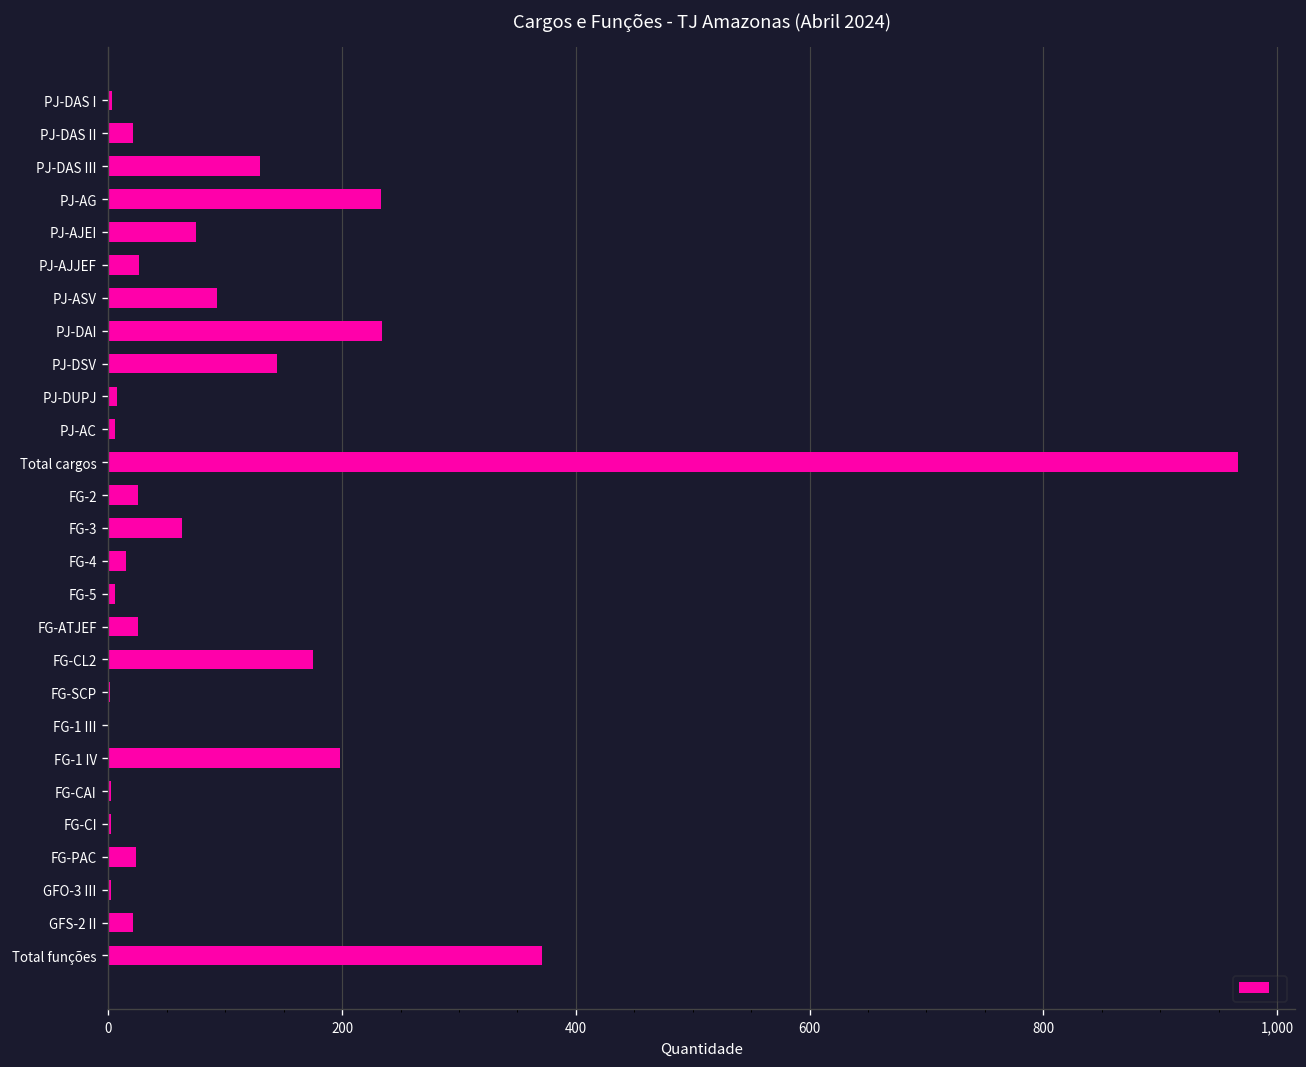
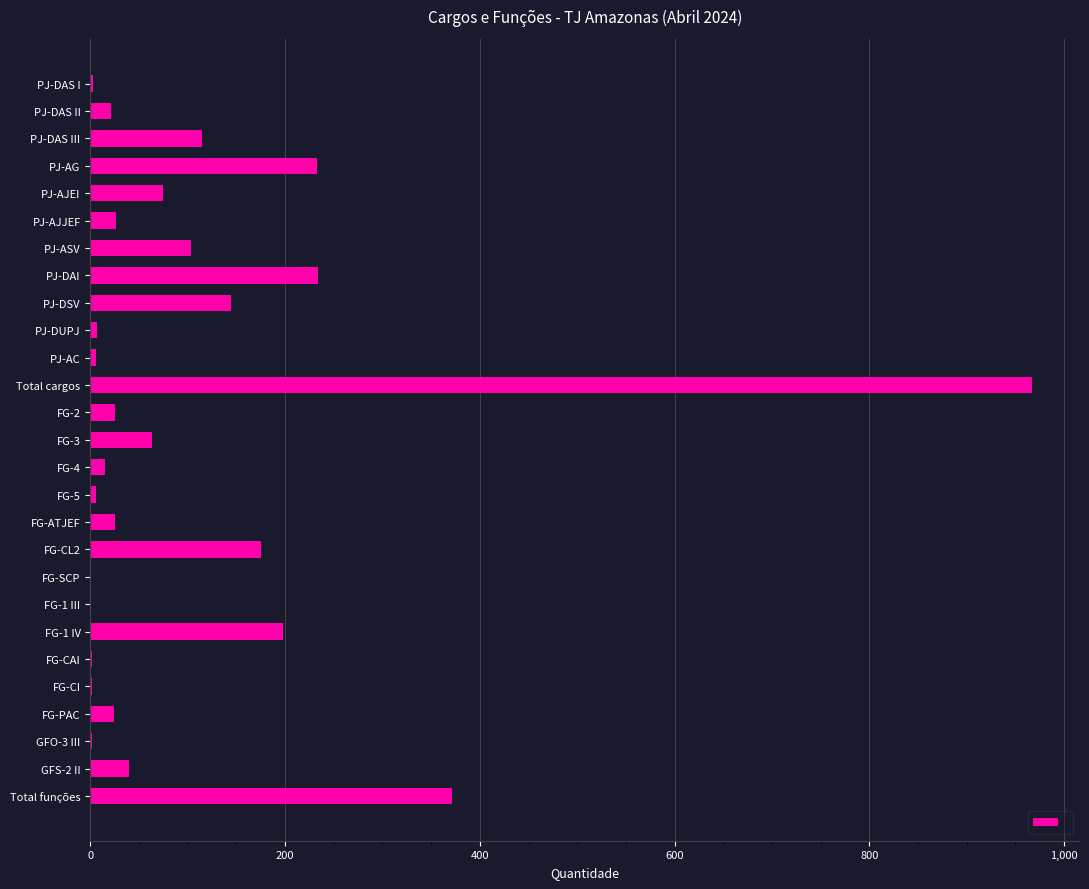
PJ-DAS III: 130 -> 120
PJ-ASV: 90 -> 100
GFS-2 II: 20 -> 40
